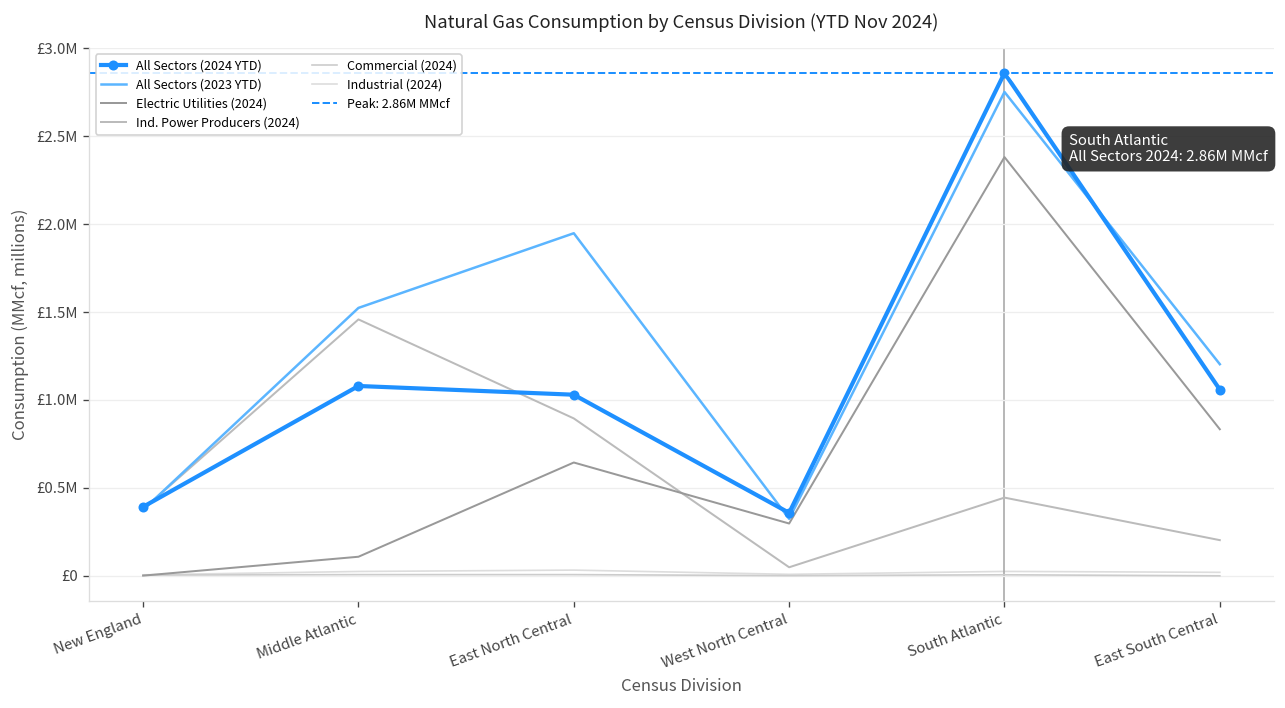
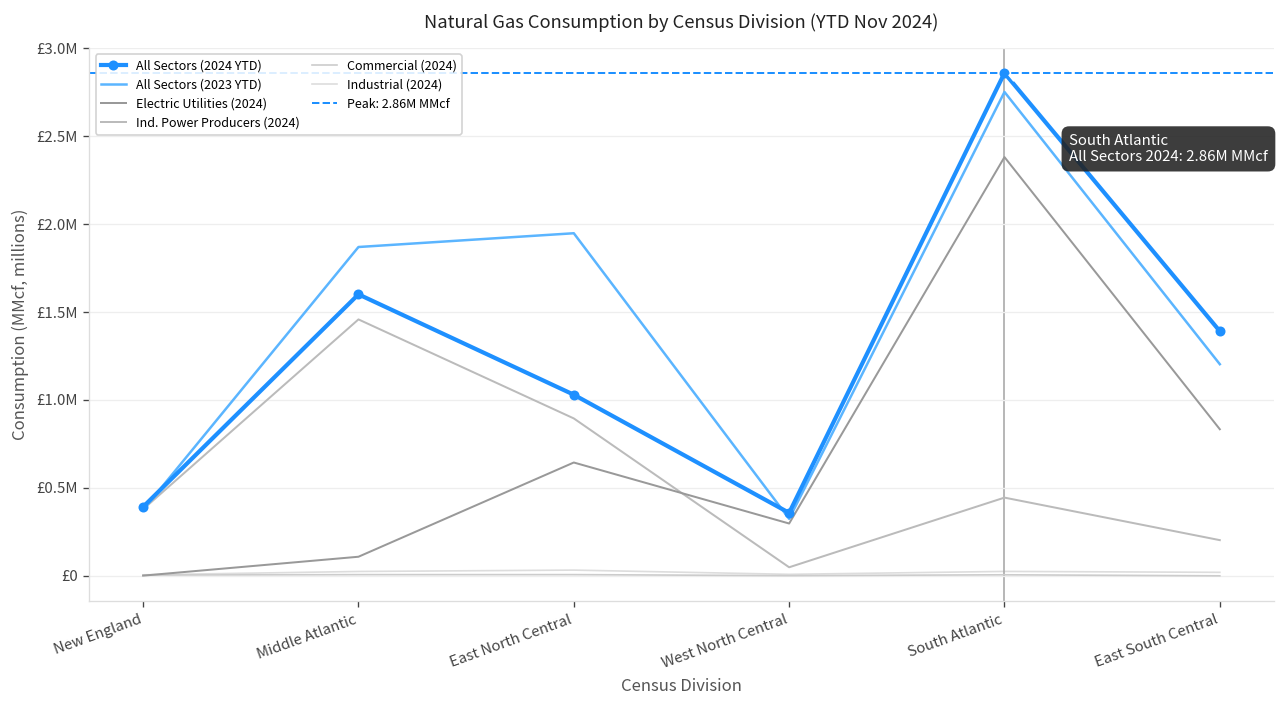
All Sectors (2024 YTD), Middle Atlantic: £1080000 -> £1600000
All Sectors (2023 YTD), Middle Atlantic: £1520000 -> £1870000
All Sectors (2024 YTD), East South Central: £1060000 -> £1390000
